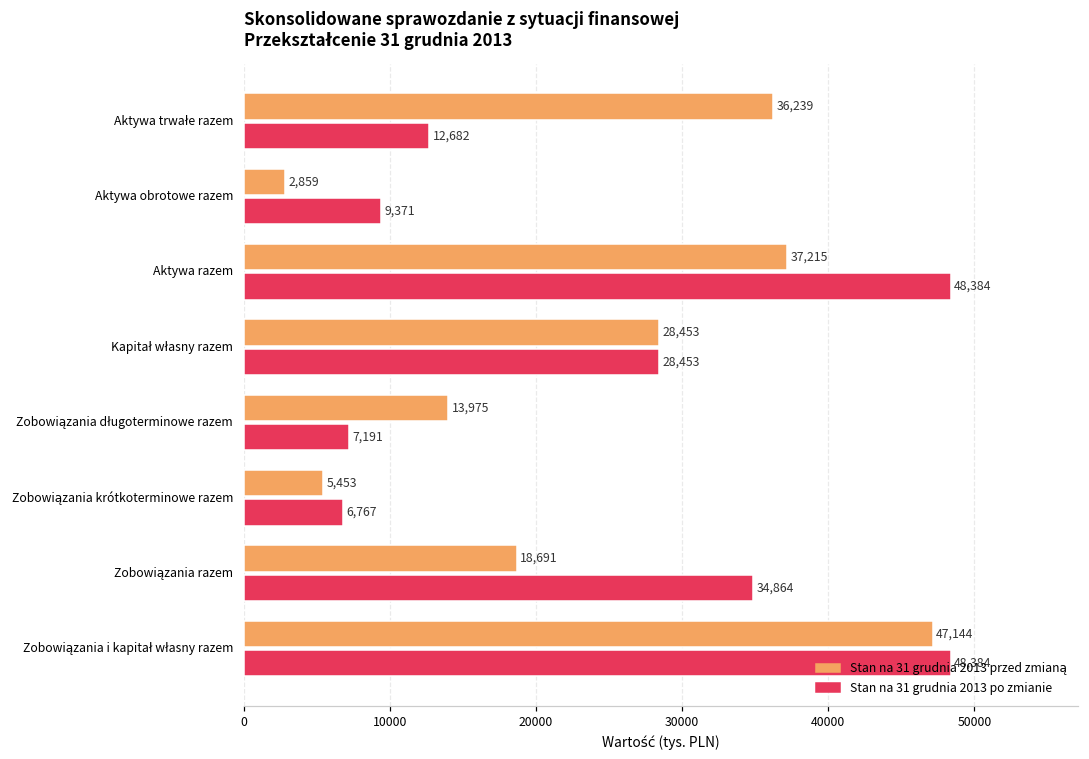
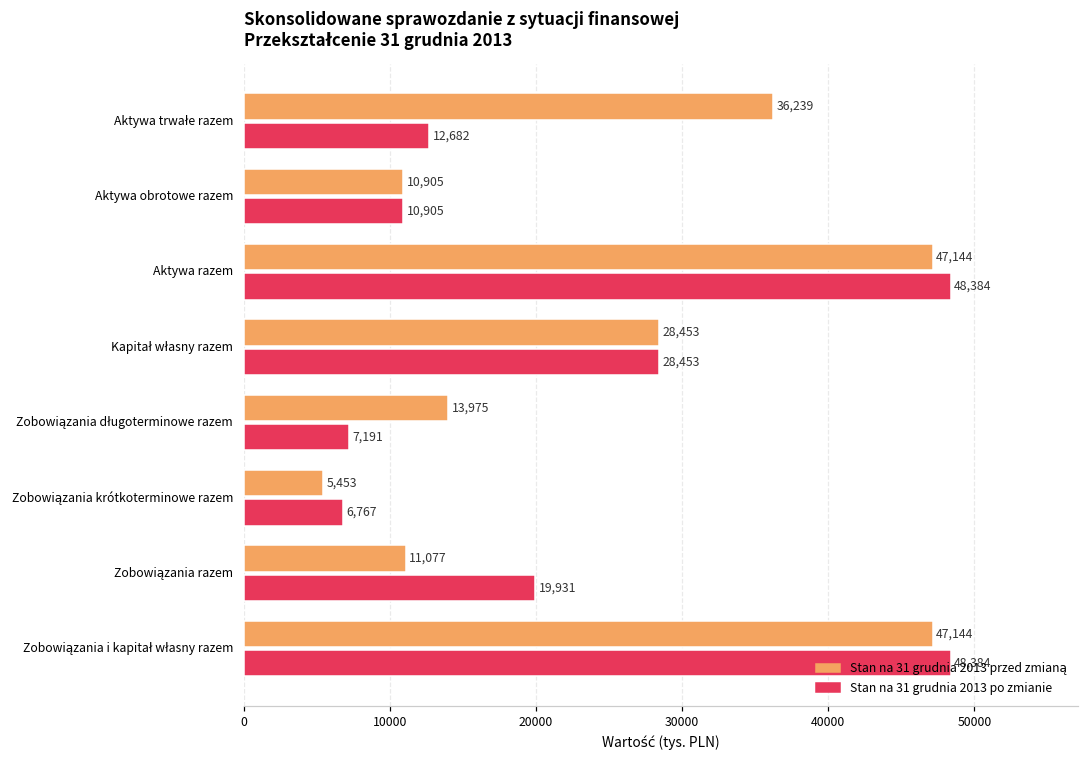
Stan na 31 grudnia 2013 przed zmianą, Aktywa obrotowe razem: 2,859 -> 10,905
Stan na 31 grudnia 2013 po zmianie, Aktywa obrotowe razem: 9,371 -> 10,905
Stan na 31 grudnia 2013 przed zmianą, Aktywa razem: 37,215 -> 47,144
Stan na 31 grudnia 2013 przed zmianą, Zobowiązania razem: 18,691 -> 11,077
Stan na 31 grudnia 2013 po zmianie, Zobowiązania razem: 34,864 -> 19,931
